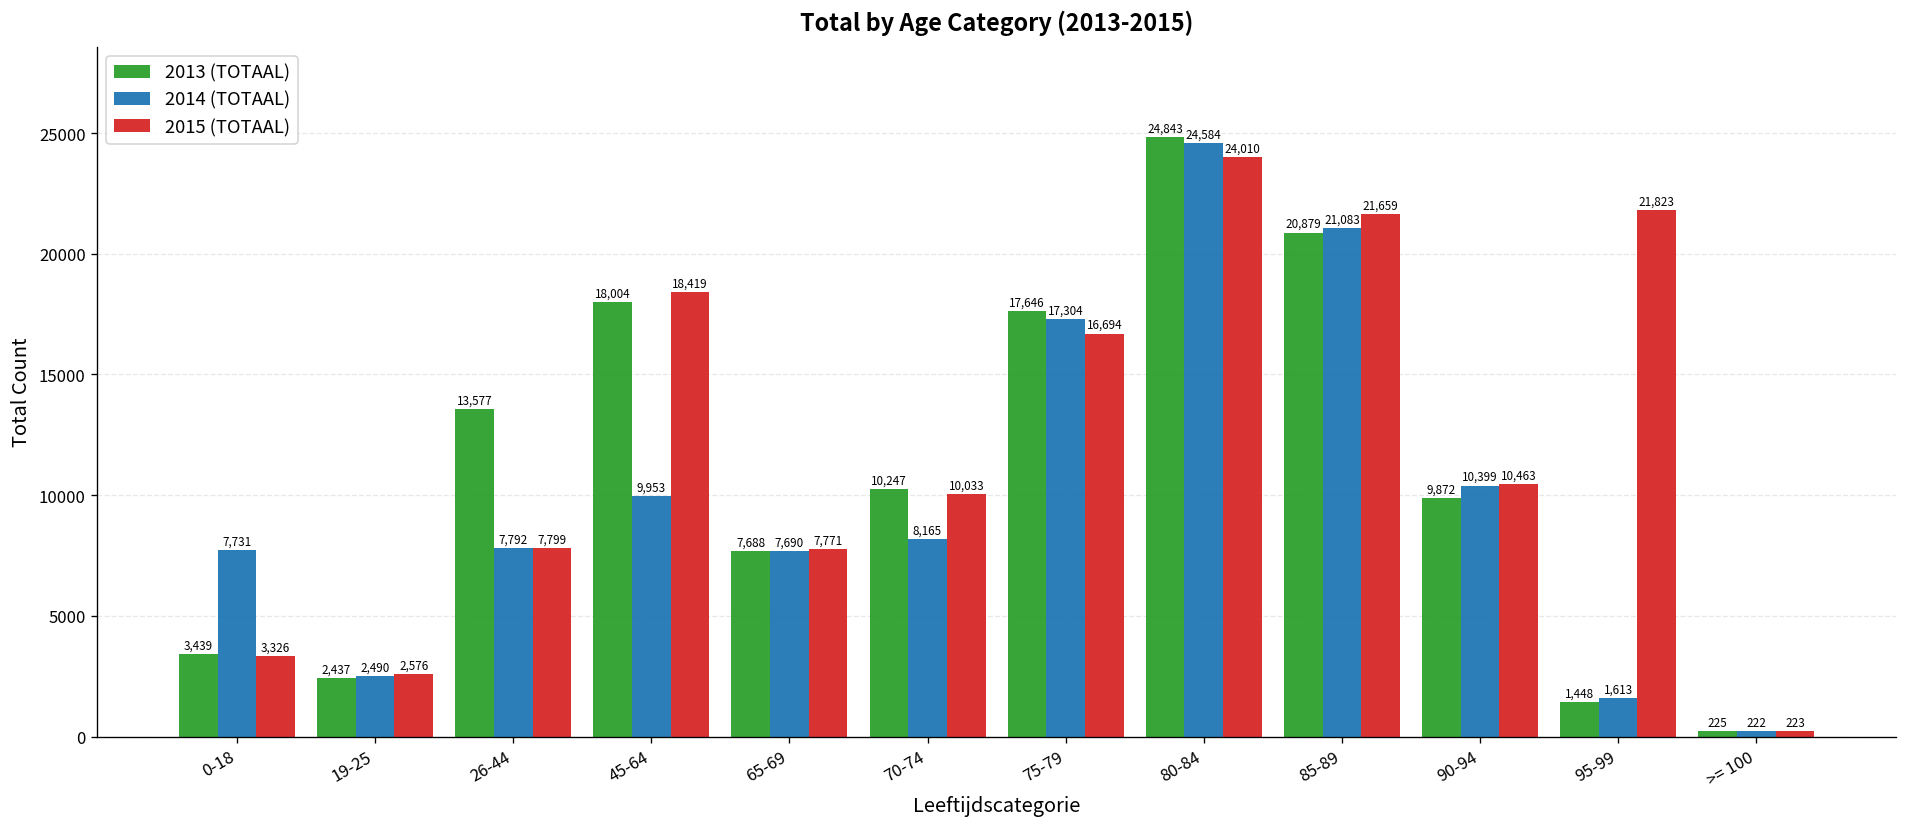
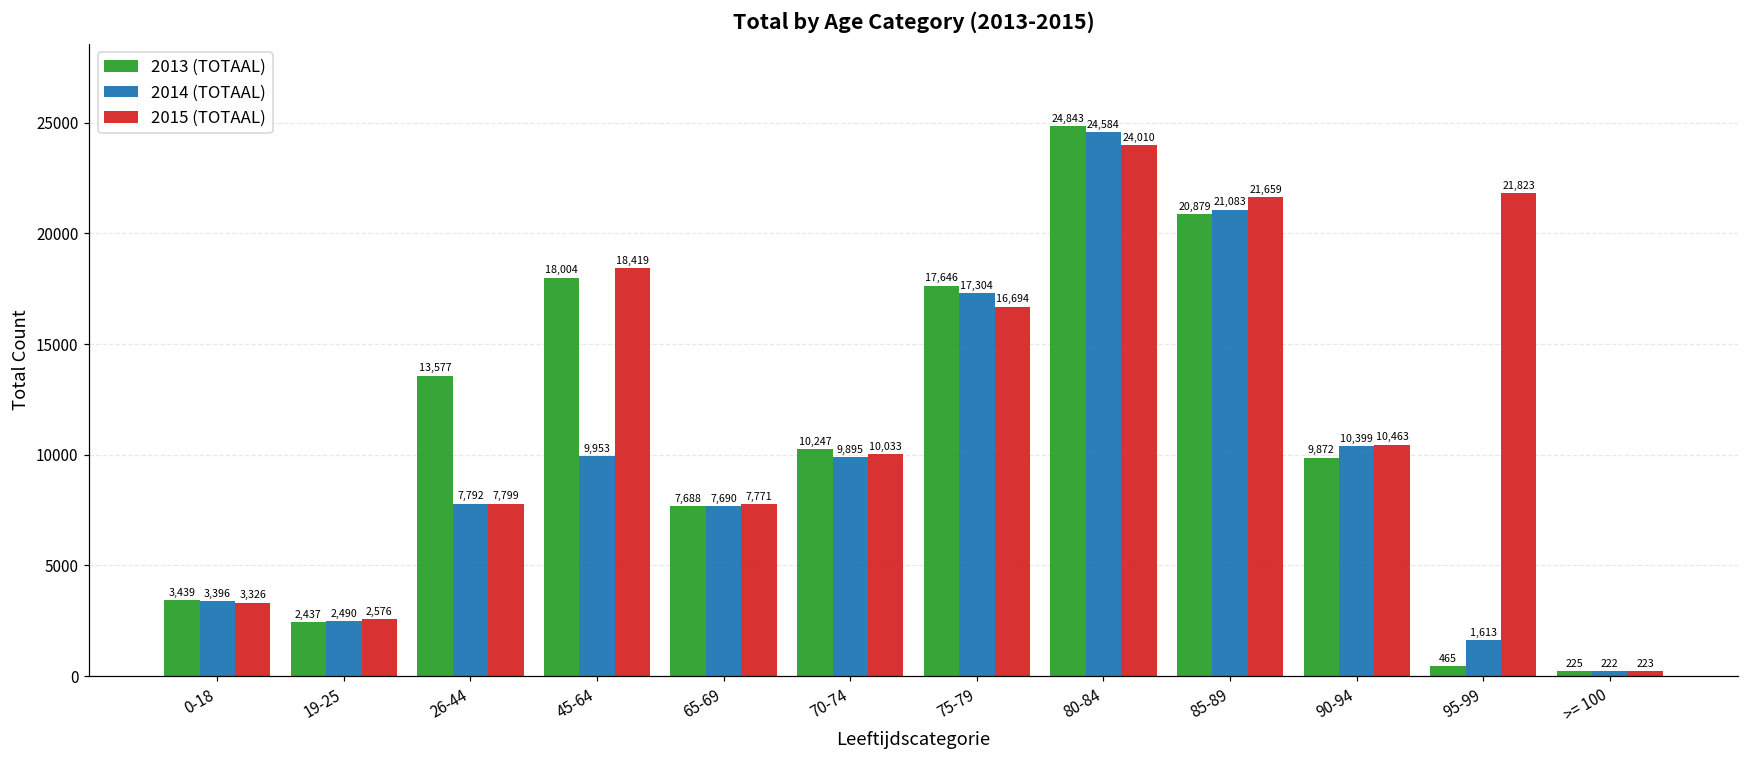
2014 (TOTAAL), 0-18: 7,731 -> 3,396
2014 (TOTAAL), 70-74: 8,165 -> 9,895
2013 (TOTAAL), 95-99: 1,448 -> 465
